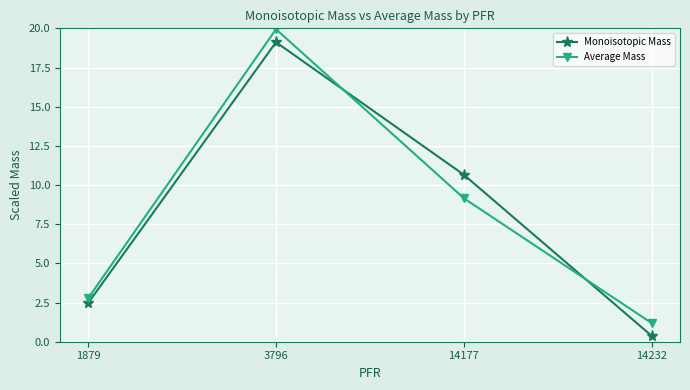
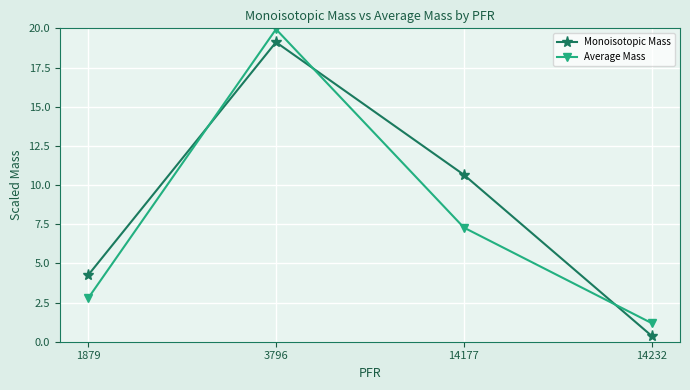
Monoisotopic Mass, 1879: 2.5 -> 4.2
Average Mass, 14177: 9.2 -> 7.3
